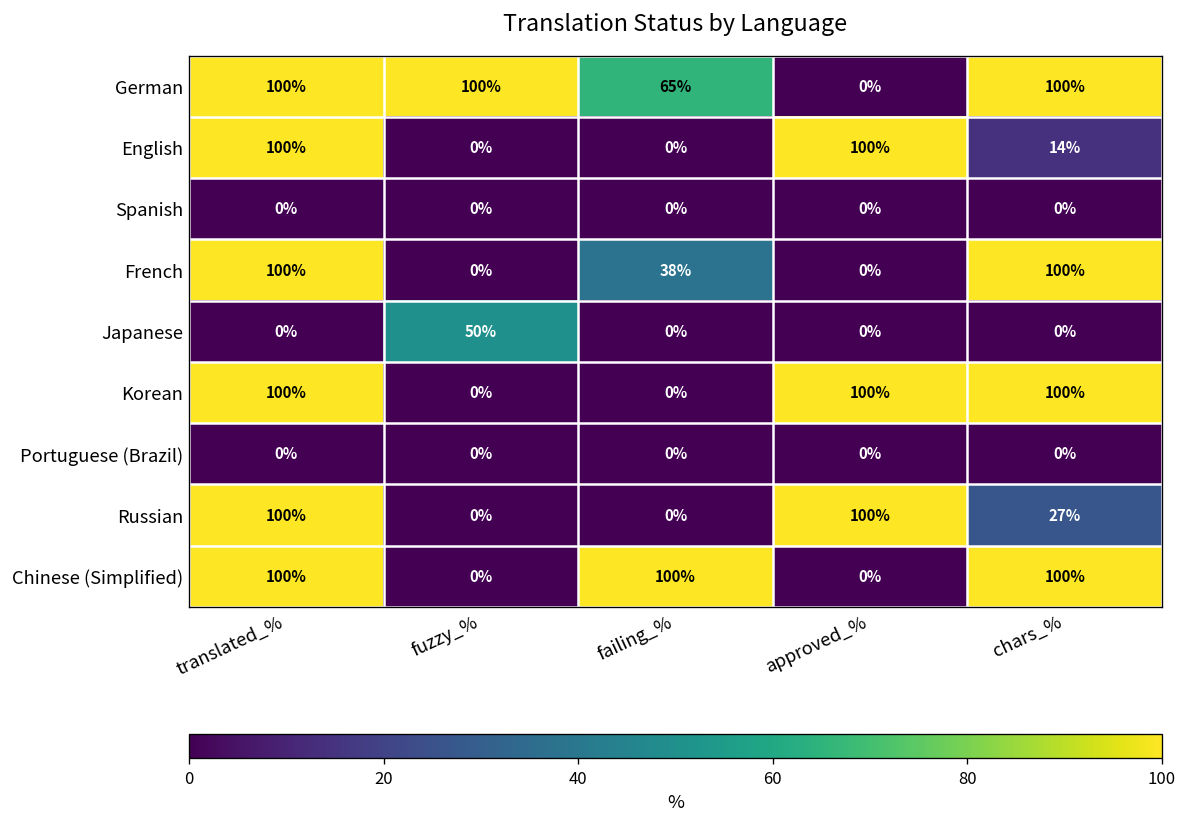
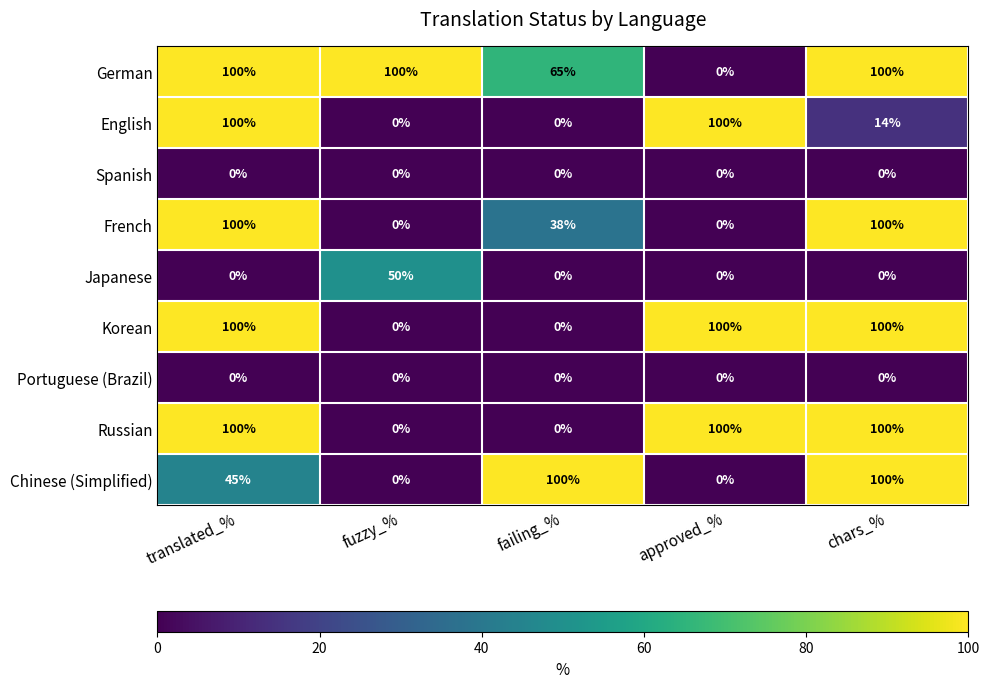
Russian, chars_%: 27% -> 100%
Chinese (Simplified), translated_%: 100% -> 45%
